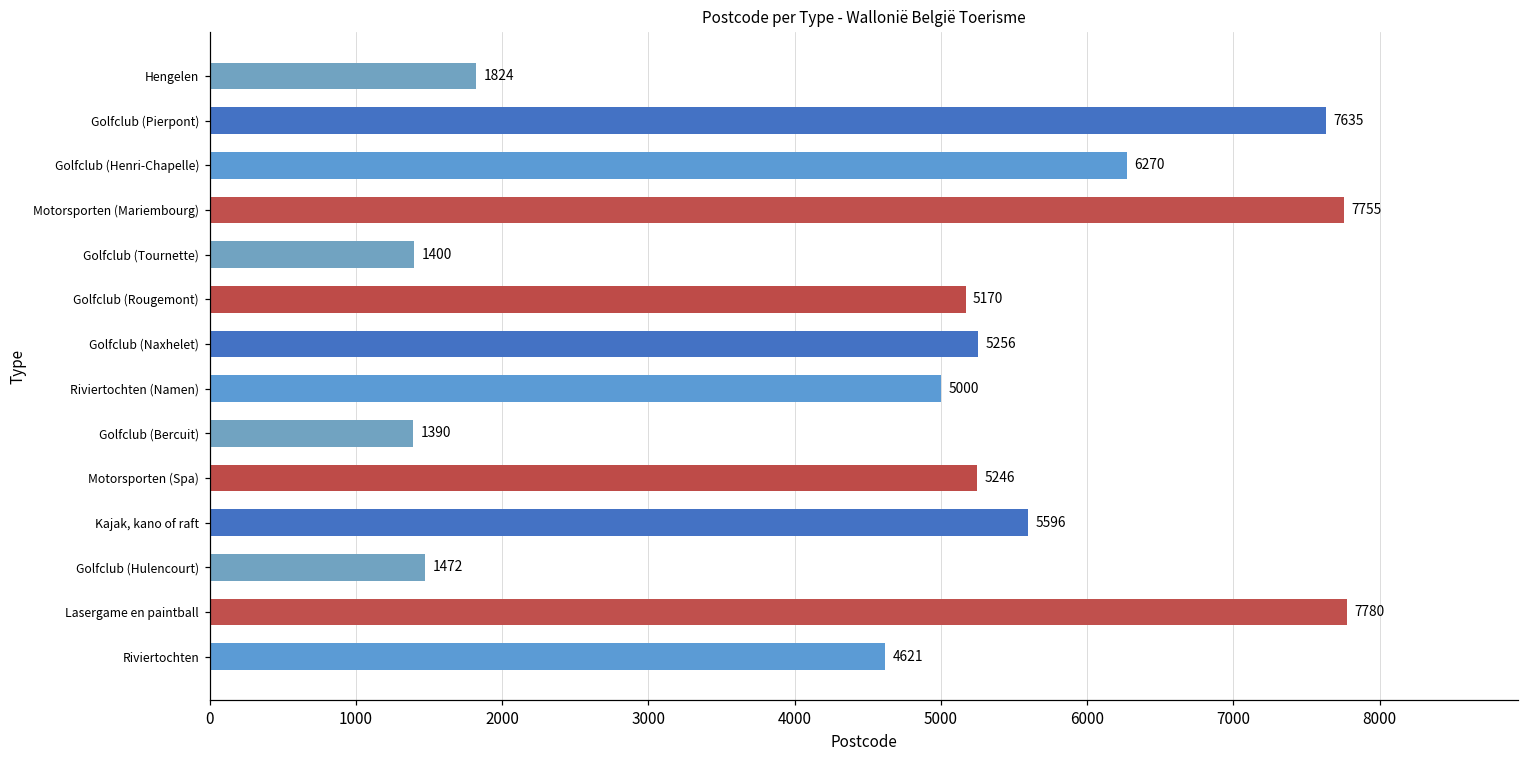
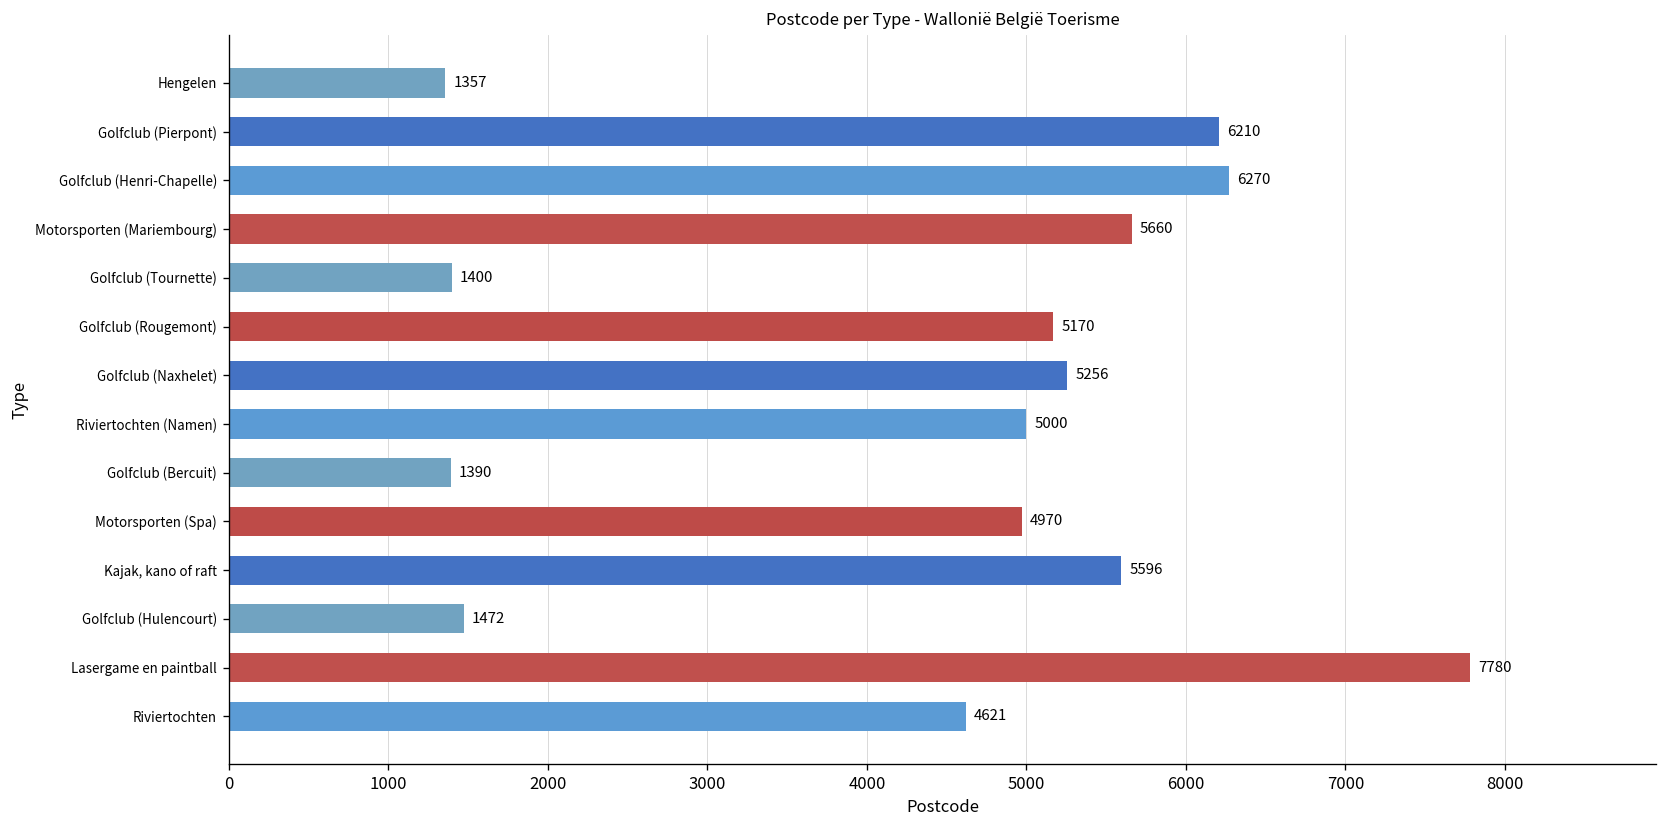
Hengelen: 1824 -> 1357
Golfclub (Pierpont): 7635 -> 6210
Motorsporten (Mariembourg): 7755 -> 5660
Motorsporten (Spa): 5246 -> 4970
